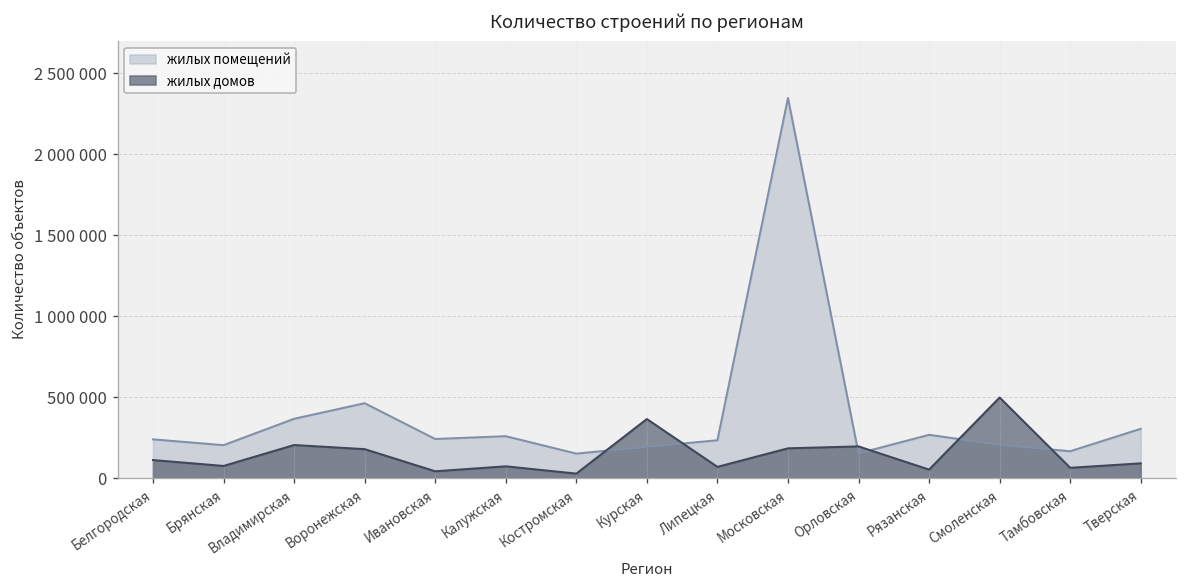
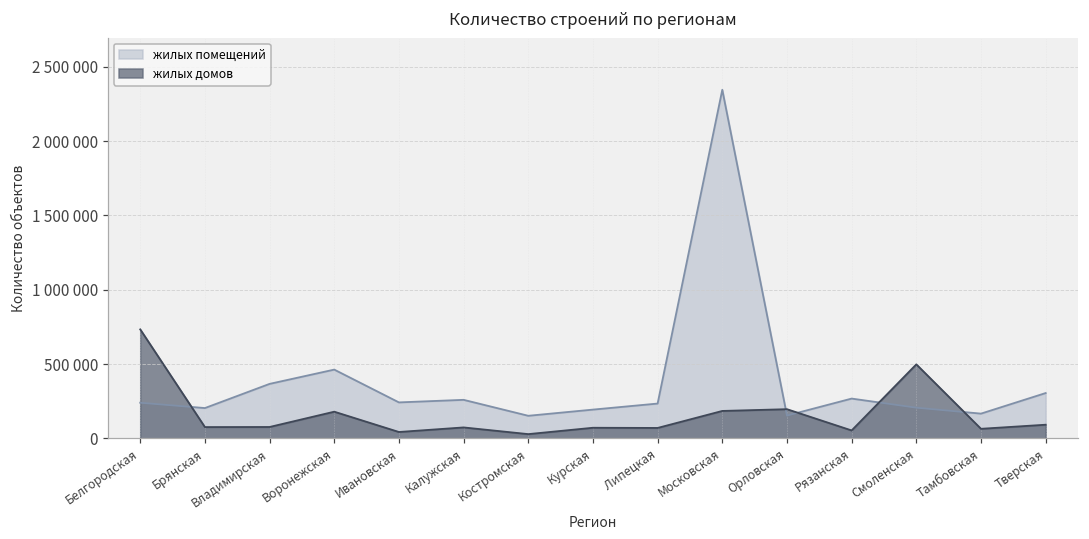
жилых домов, Белгородская: 110000 -> 730000
жилых домов, Владимирская: 200000 -> 80000
жилых домов, Курская: 360000 -> 70000
